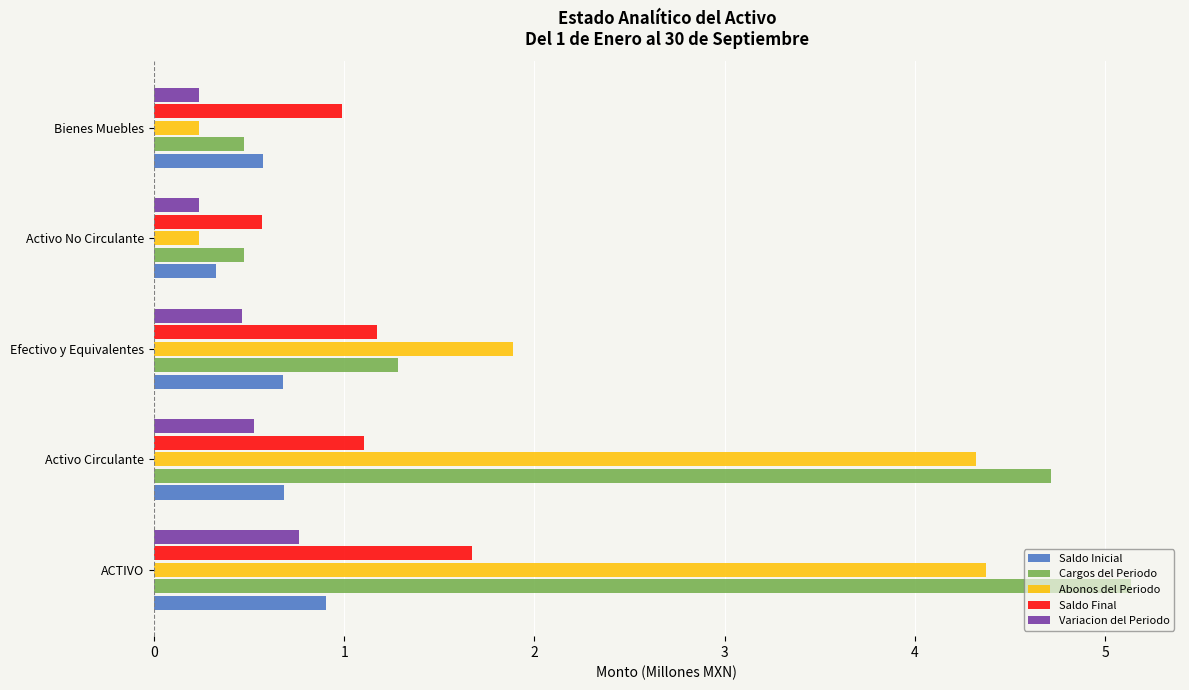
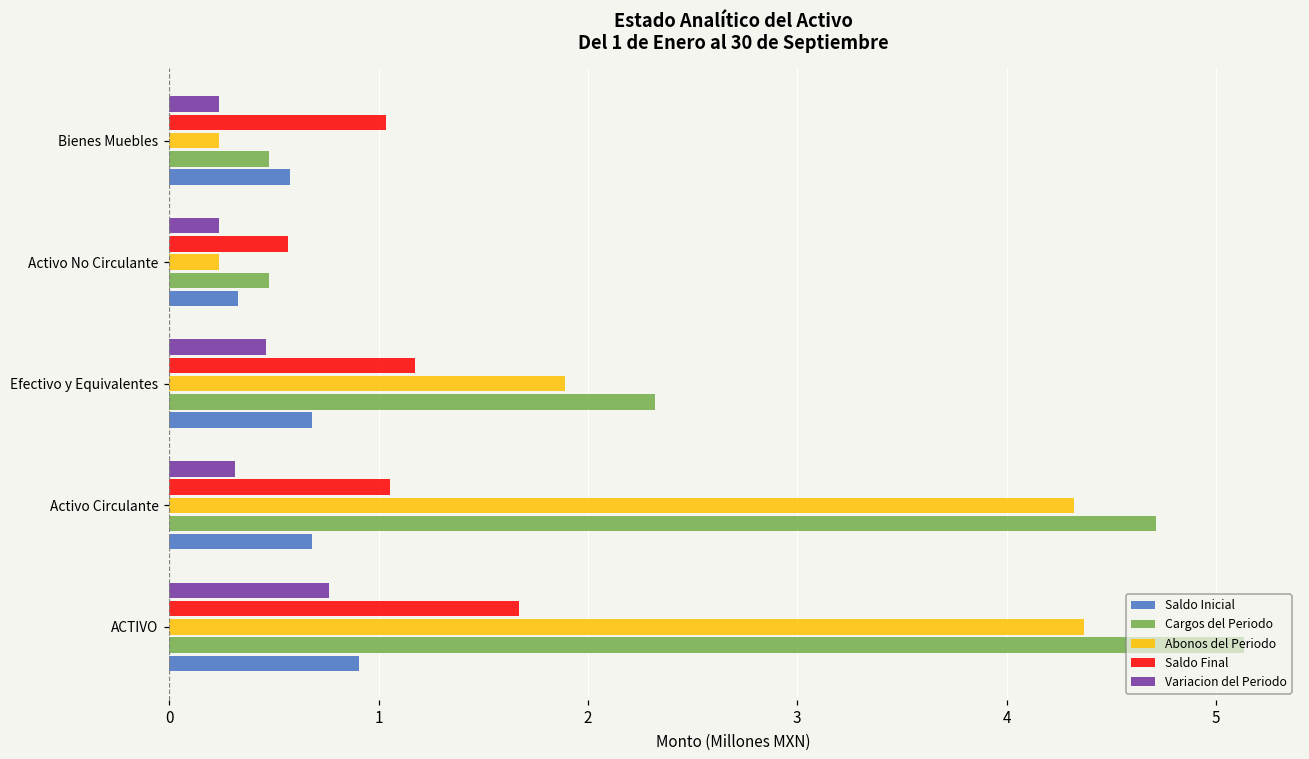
Saldo Final, Bienes Muebles: 0.99 -> 1.04
Cargos del Periodo, Efectivo y Equivalentes: 1.28 -> 2.32
Variacion del Periodo, Activo Circulante: 0.53 -> 0.31
Saldo Final, Activo Circulante: 1.10 -> 1.06
